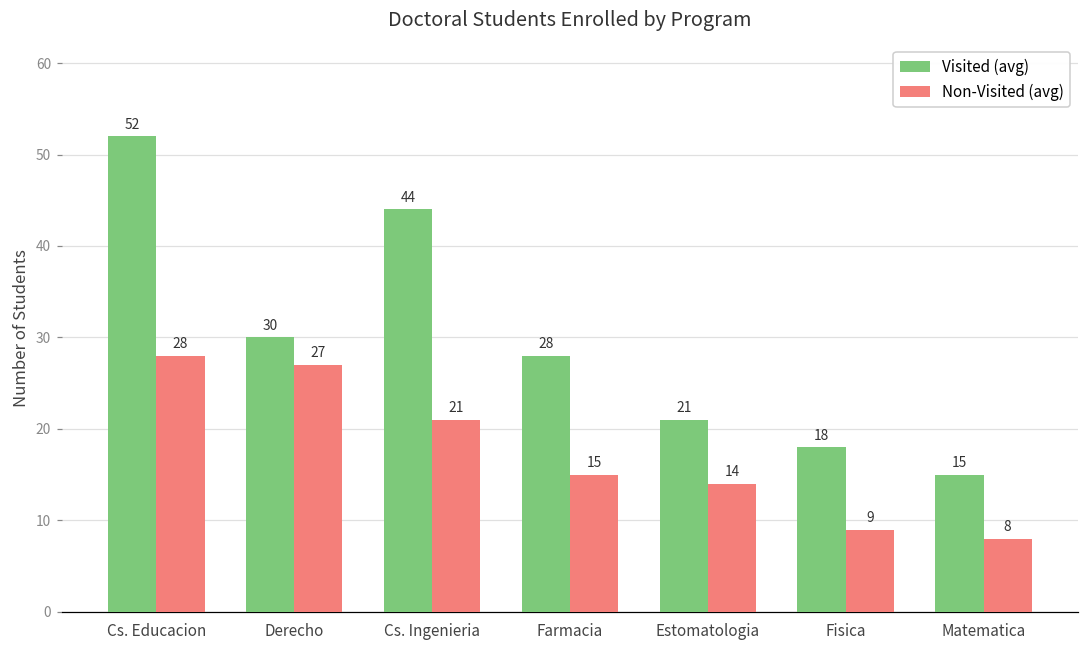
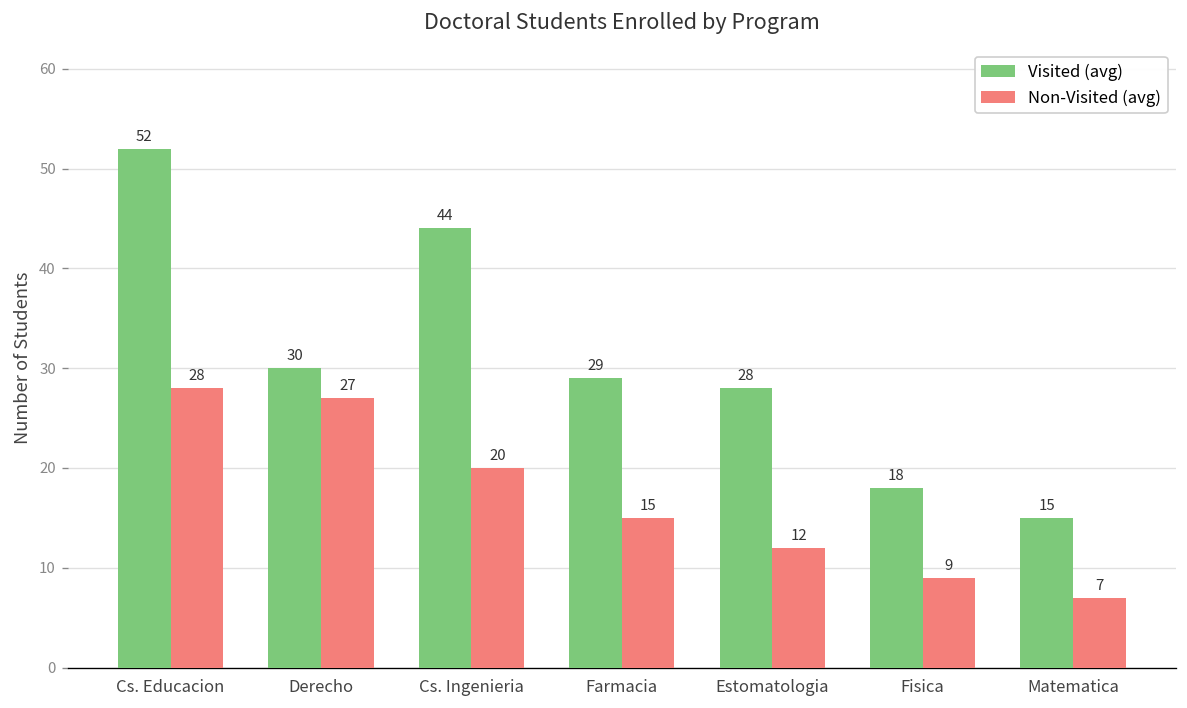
Non-Visited (avg), Cs. Ingenieria: 21 -> 20
Visited (avg), Farmacia: 28 -> 29
Visited (avg), Estomatologia: 21 -> 28
Non-Visited (avg), Estomatologia: 14 -> 12
Non-Visited (avg), Matematica: 8 -> 7
